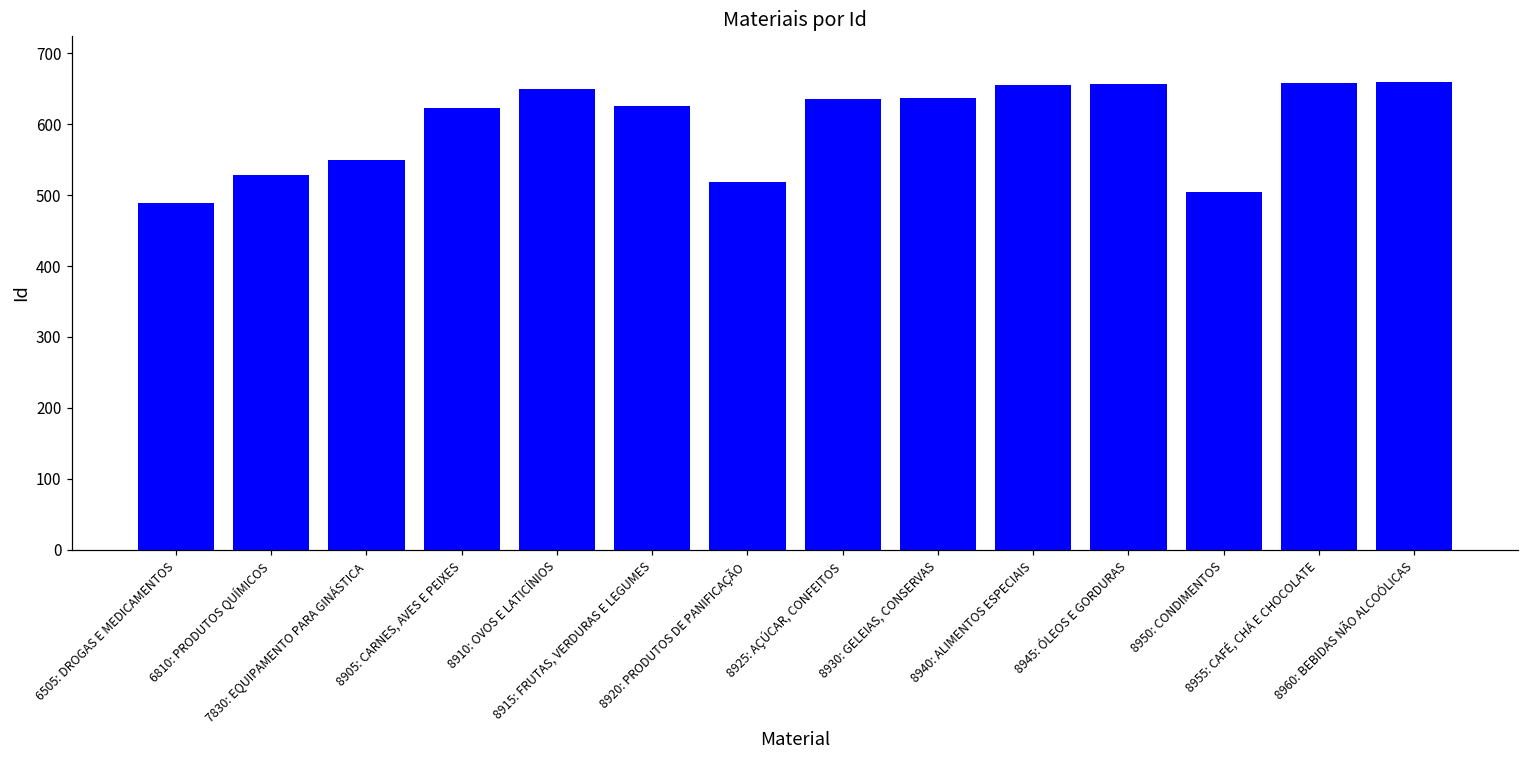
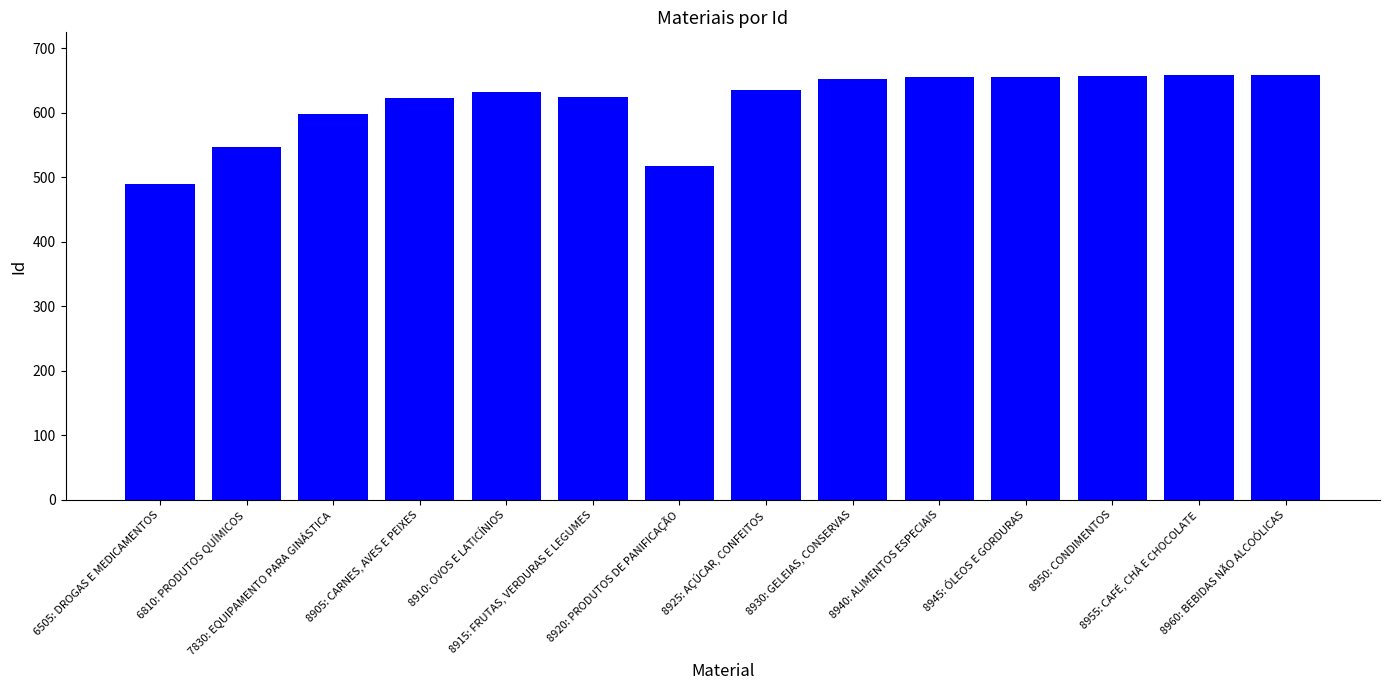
6810: PRODUTOS QUÍMICOS: 530 -> 550
7830: EQUIPAMENTO PARA GINÁSTICA: 550 -> 600
8910: OVOS E LATICÍNIOS: 650 -> 630
8930: GELEIAS, CONSERVAS: 640 -> 650
8950: CONDIMENTOS: 500 -> 660
